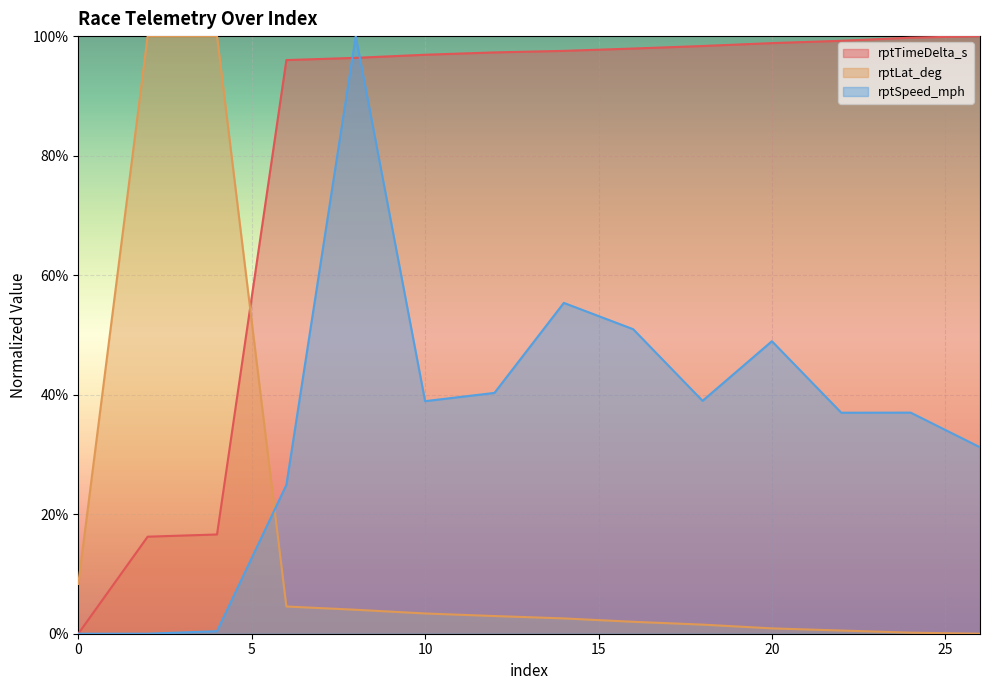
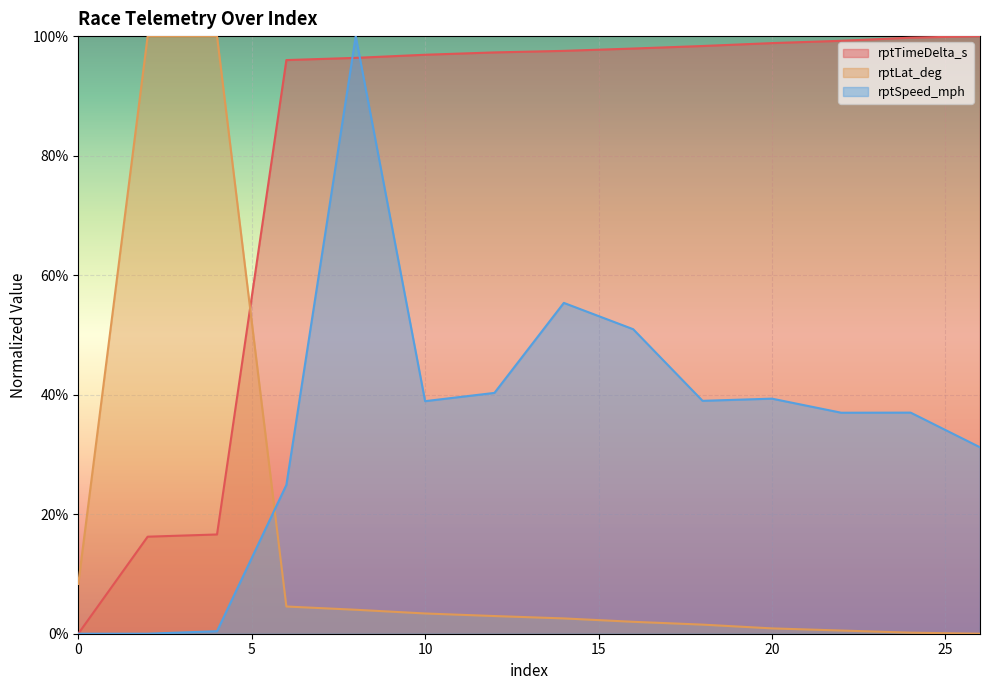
rptSpeed_mph, 20: 49% -> 39%
